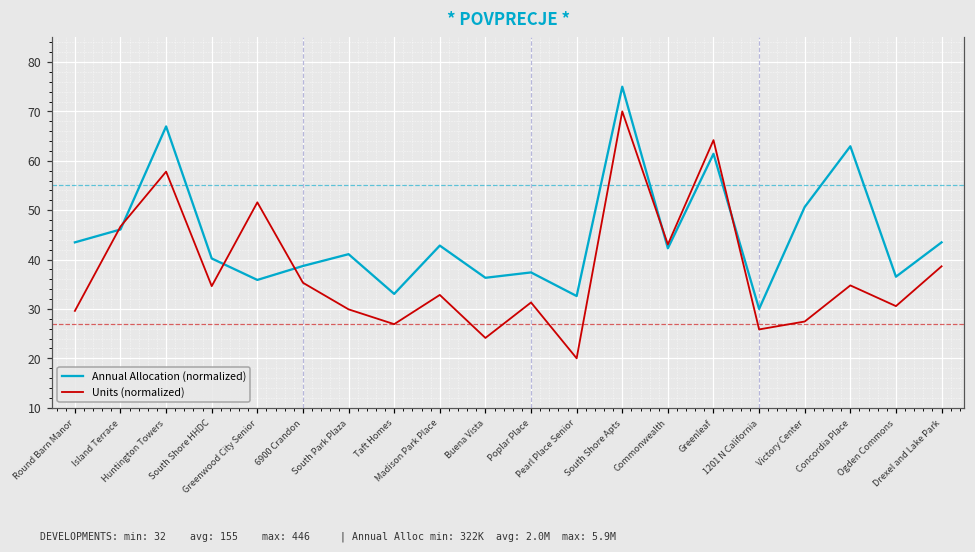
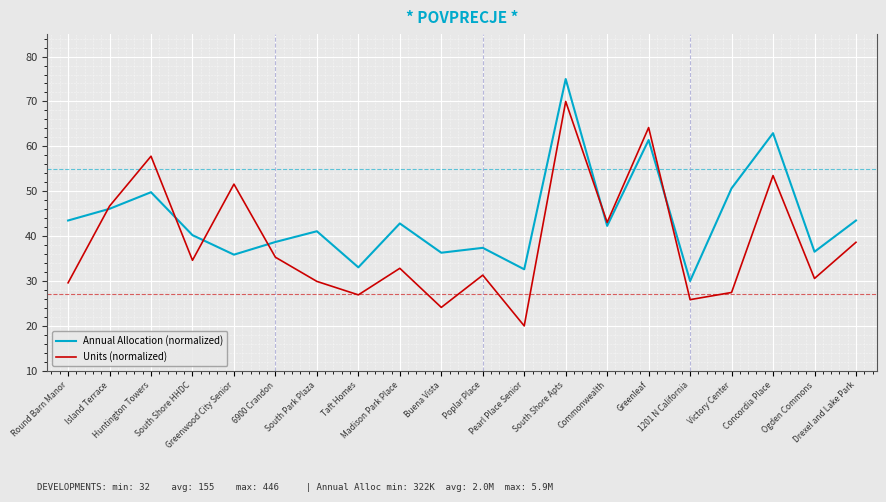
Annual Allocation (normalized), Huntington Towers: 67 -> 50
Units (normalized), Concordia Place: 35 -> 53
